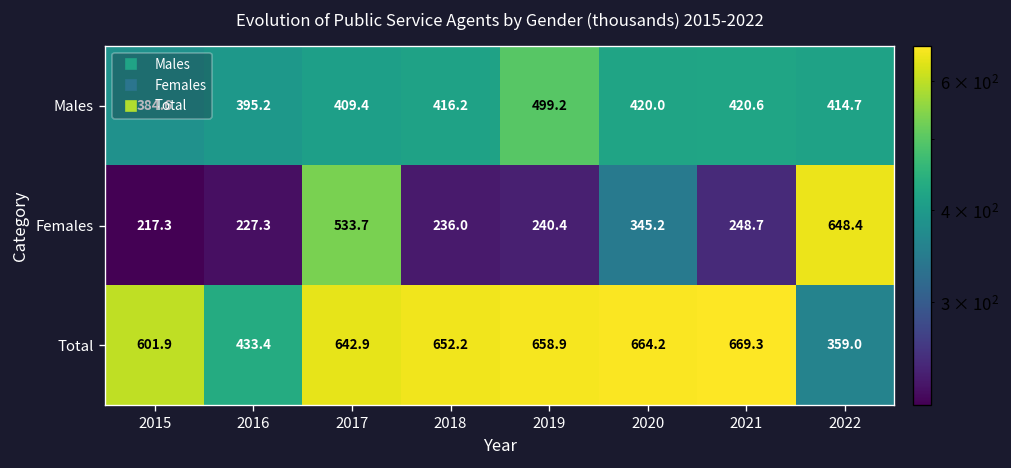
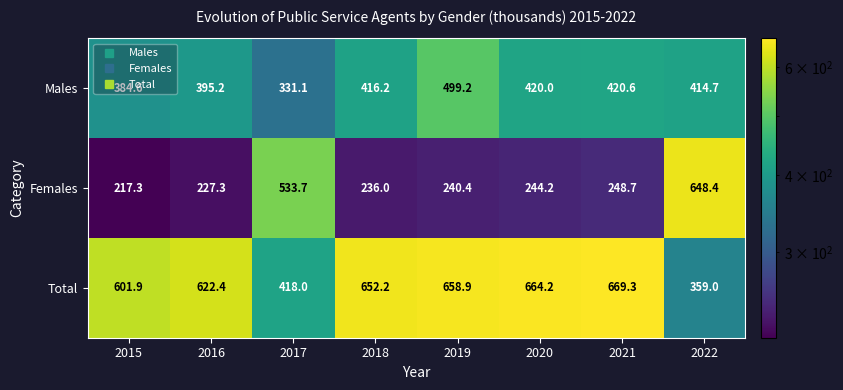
Males, 2017: 409.4 -> 331.1
Females, 2020: 345.2 -> 244.2
Total, 2016: 433.4 -> 622.4
Total, 2017: 642.9 -> 418.0
